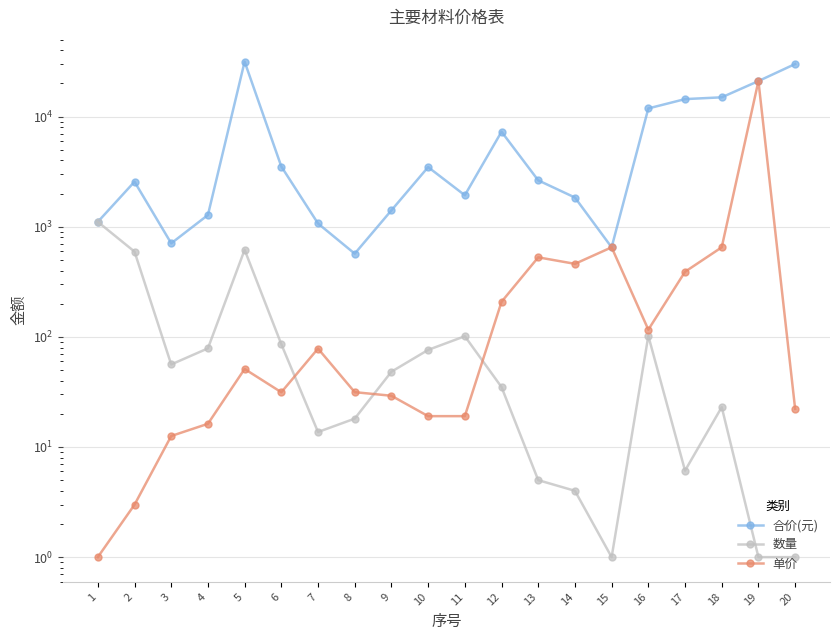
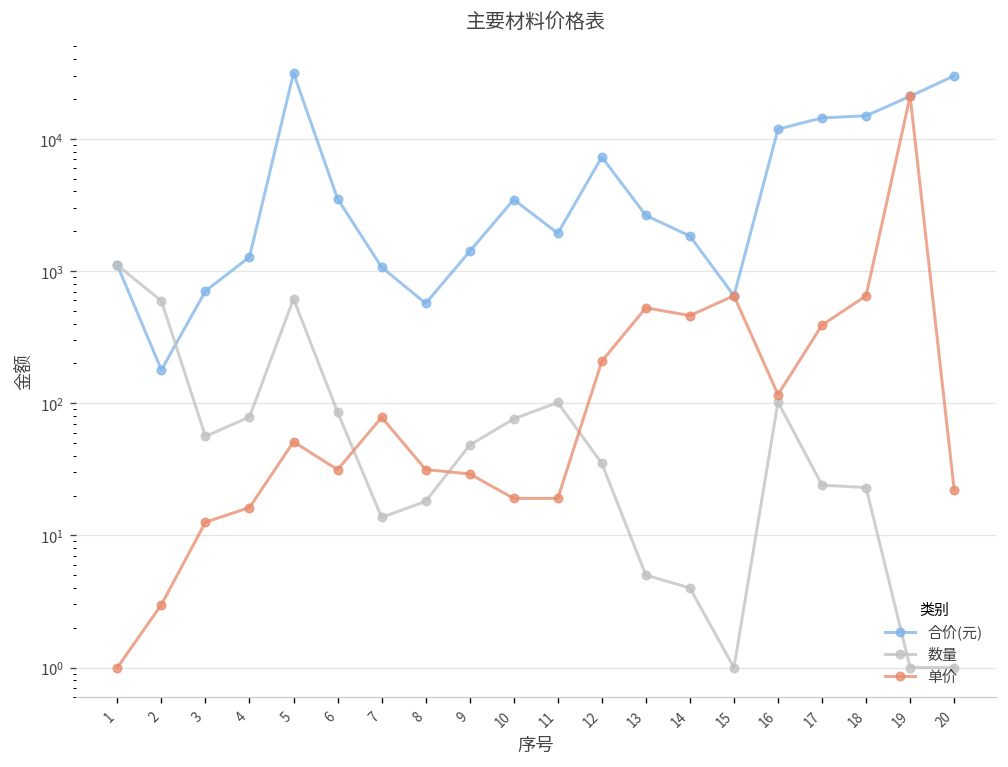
合价(元), 2: 2600 -> 180
数量, 17: 6 -> 24
